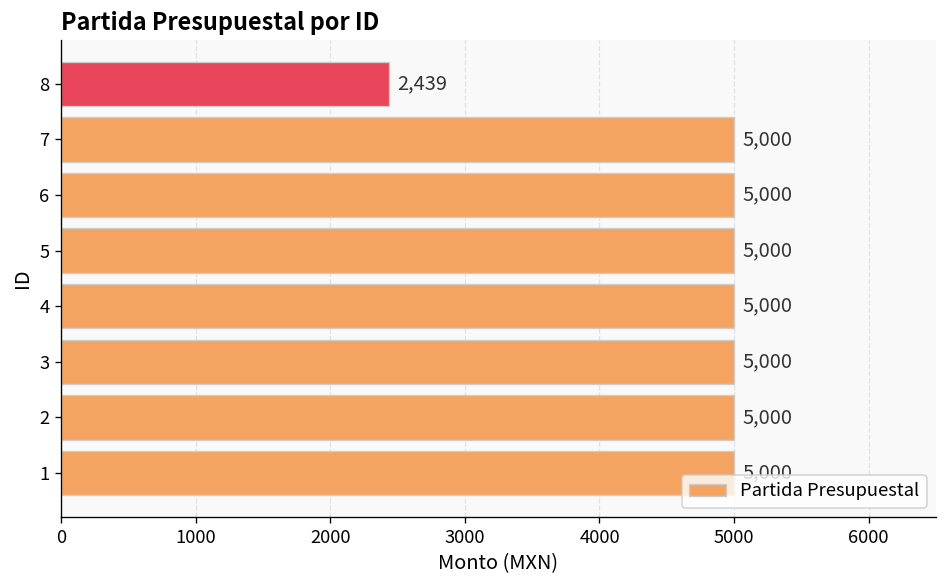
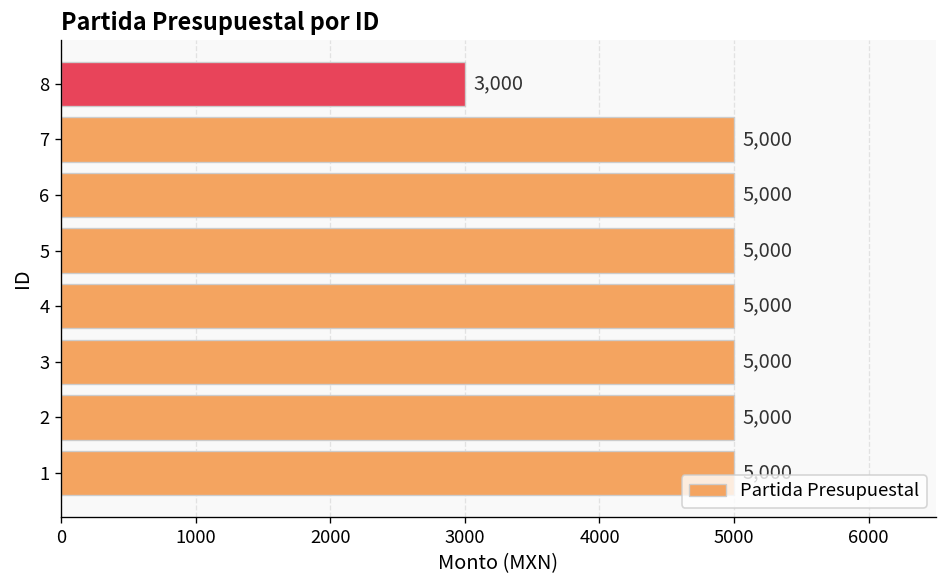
8: 2,439 -> 3,000
